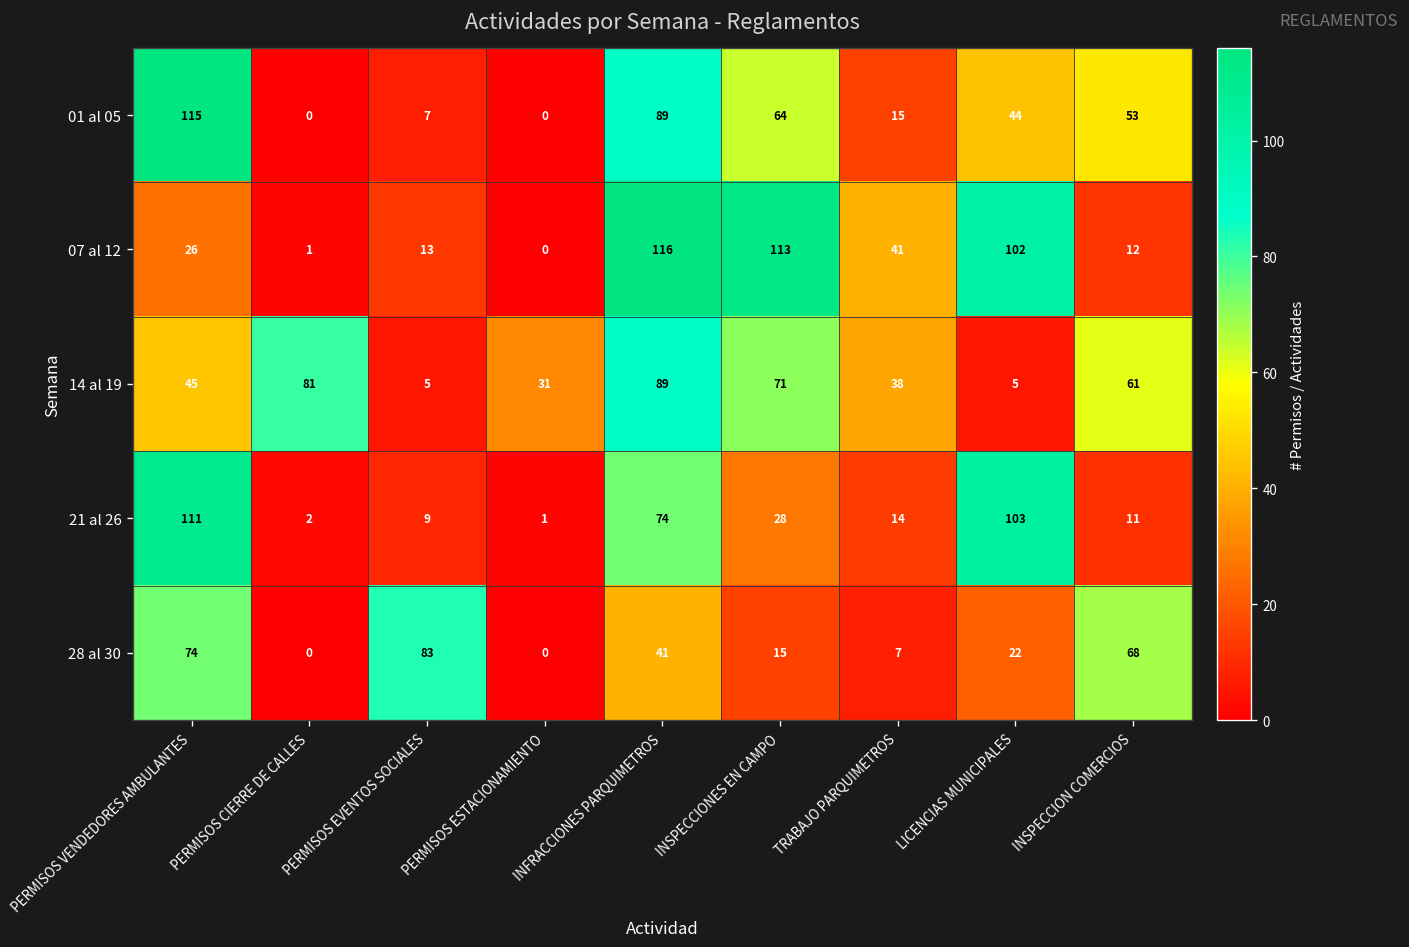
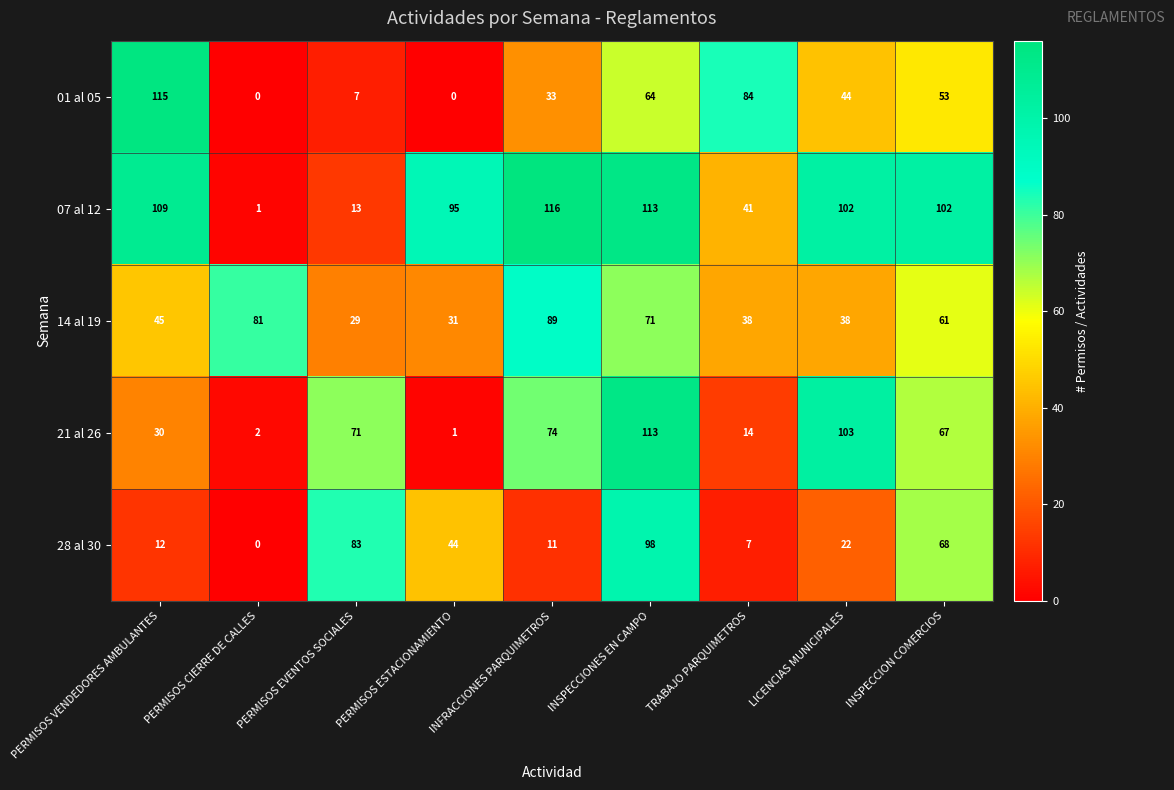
01 al 05, INFRACCIONES PARQUIMETROS: 89 -> 33
01 al 05, TRABAJO PARQUIMETROS: 15 -> 84
07 al 12, PERMISOS VENDEDORES AMBULANTES: 26 -> 109
07 al 12, PERMISOS ESTACIONAMIENTO: 0 -> 95
07 al 12, INSPECCION COMERCIOS: 12 -> 102
14 al 19, PERMISOS EVENTOS SOCIALES: 5 -> 29
14 al 19, LICENCIAS MUNICIPALES: 5 -> 38
21 al 26, PERMISOS VENDEDORES AMBULANTES: 111 -> 30
21 al 26, PERMISOS EVENTOS SOCIALES: 9 -> 71
21 al 26, INSPECCIONES EN CAMPO: 28 -> 113
21 al 26, INSPECCION COMERCIOS: 11 -> 67
28 al 30, PERMISOS VENDEDORES AMBULANTES: 74 -> 12
28 al 30, PERMISOS ESTACIONAMIENTO: 0 -> 44
28 al 30, INFRACCIONES PARQUIMETROS: 41 -> 11
28 al 30, INSPECCIONES EN CAMPO: 15 -> 98
